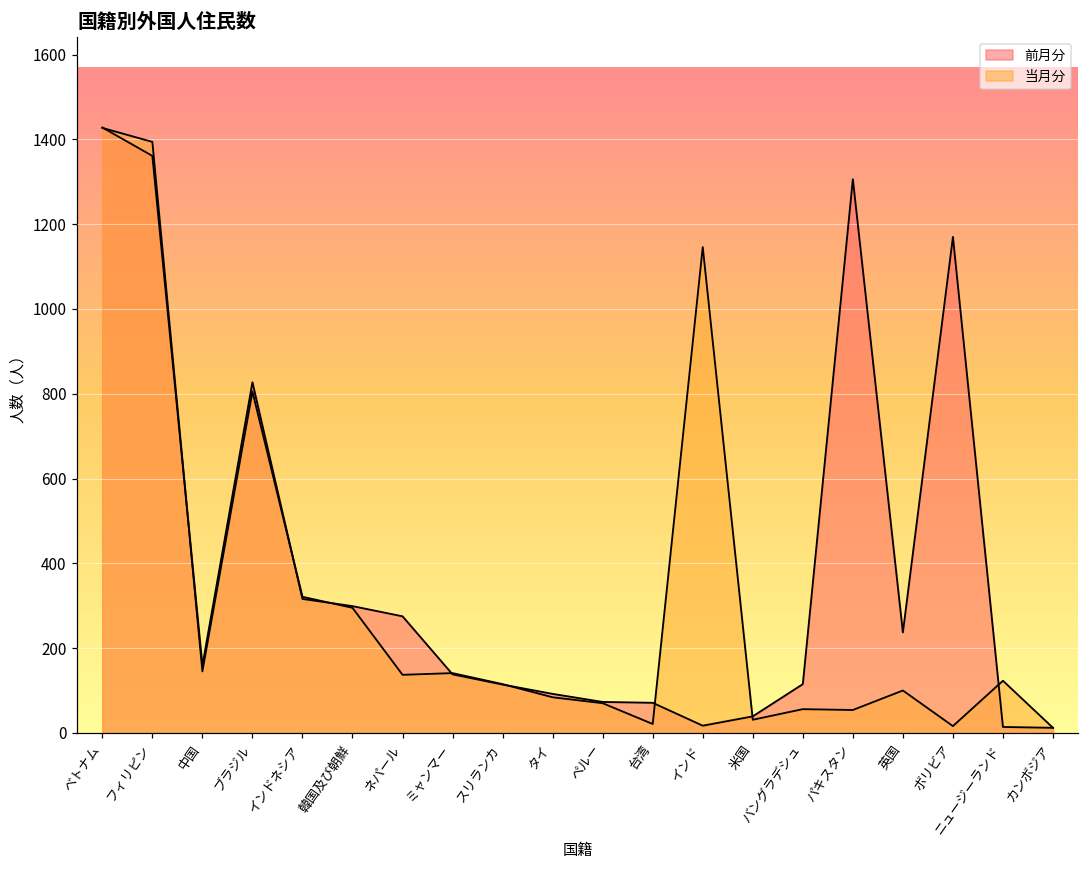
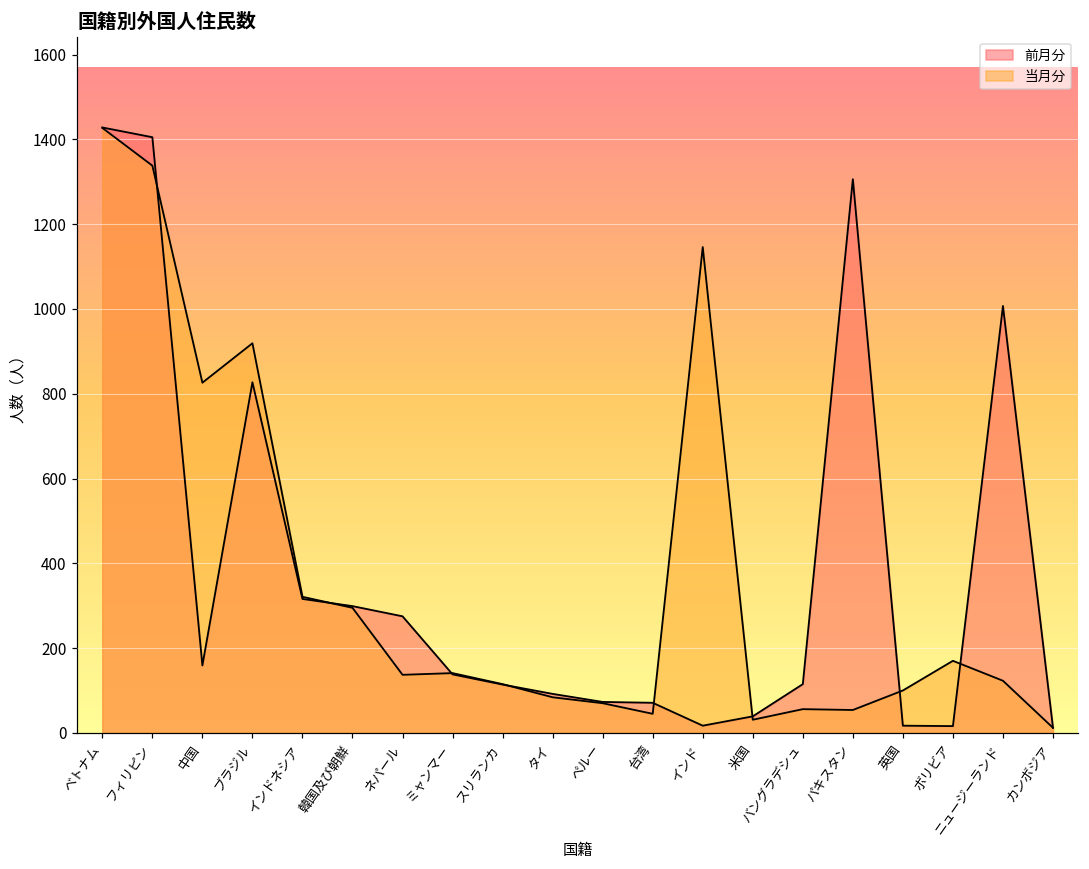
前月分, フィリピン: 1360 -> 1410
当月分, フィリピン: 1390 -> 1340
当月分, 中国: 150 -> 830
当月分, ブラジル: 810 -> 920
当月分, 台湾: 20 -> 50
前月分, 英国: 240 -> 20
前月分, ボリビア: 1170 -> 20
当月分, ボリビア: 20 -> 170
前月分, ニュージーランド: 10 -> 1010
